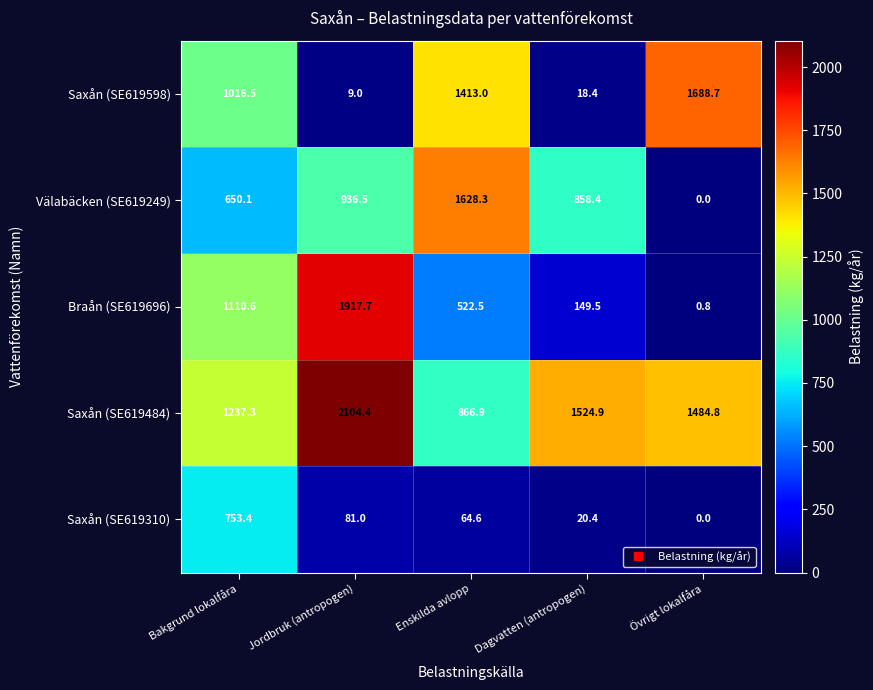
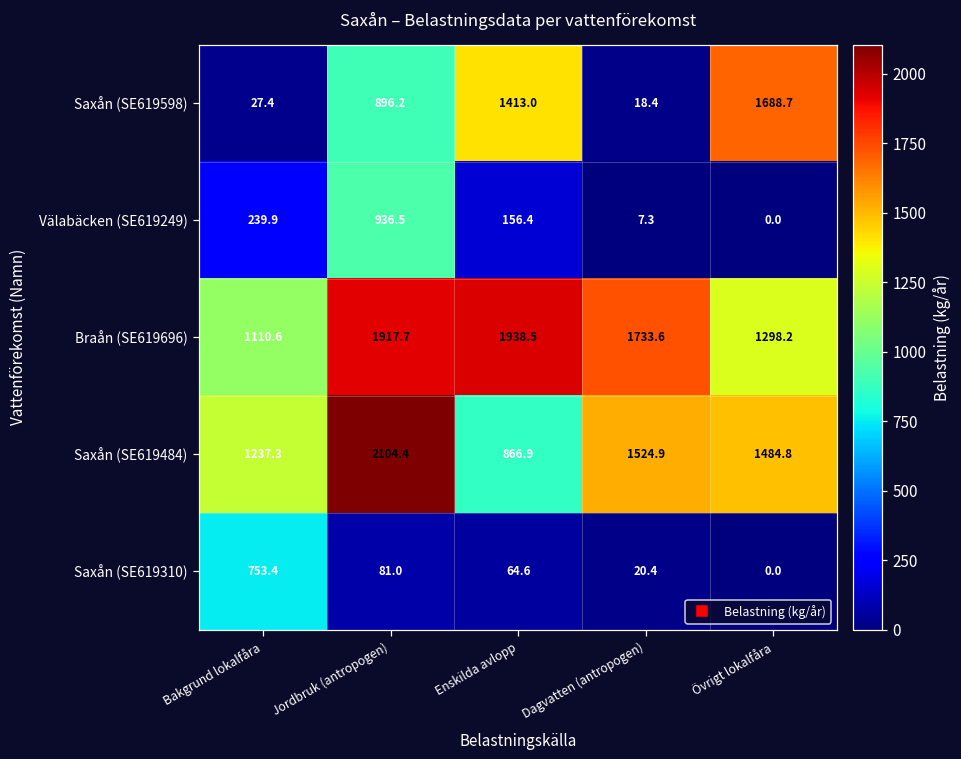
Saxån (SE619598), Bakgrund lokalfåra: 1016.5 -> 27.4
Saxån (SE619598), Jordbruk (antropogen): 9.0 -> 896.2
Välabäcken (SE619249), Bakgrund lokalfåra: 650.1 -> 239.9
Välabäcken (SE619249), Enskilda avlopp: 1628.3 -> 156.4
Välabäcken (SE619249), Dagvatten (antropogen): 858.4 -> 7.3
Braån (SE619696), Enskilda avlopp: 522.5 -> 1938.5
Braån (SE619696), Dagvatten (antropogen): 149.5 -> 1733.6
Braån (SE619696), Övrigt lokalfåra: 0.8 -> 1298.2
